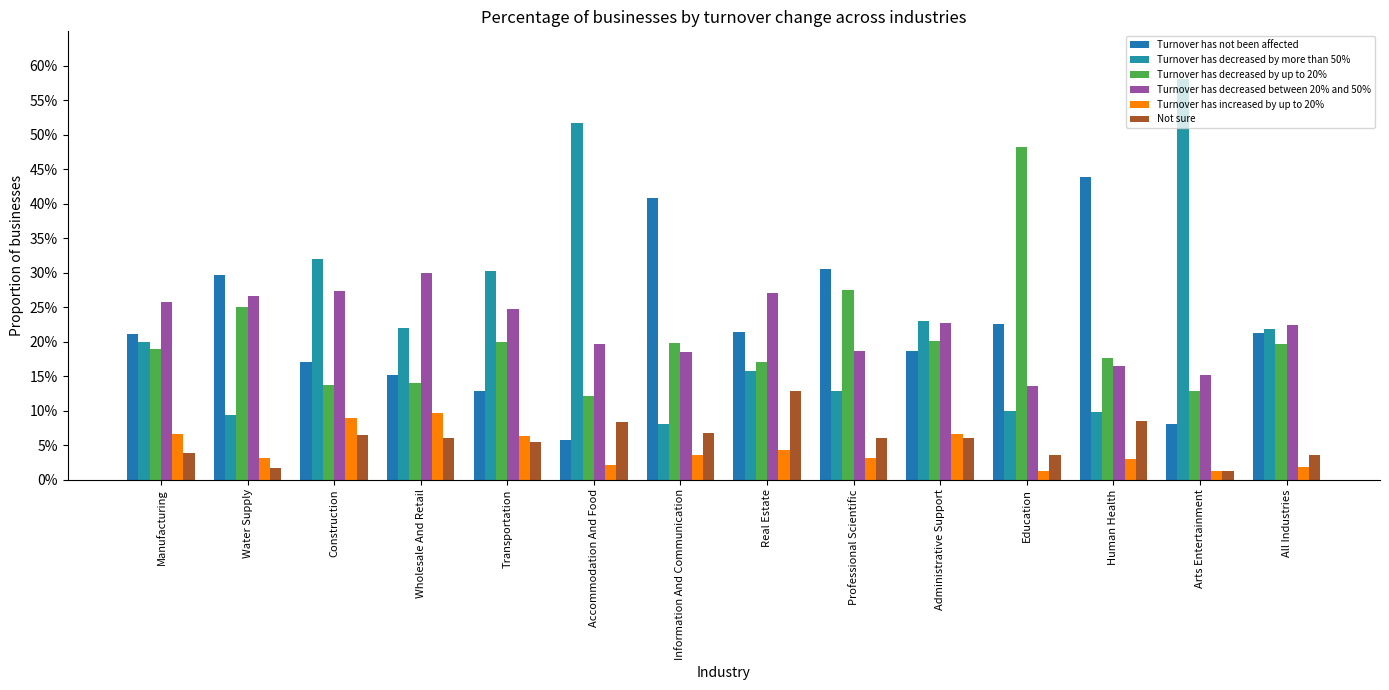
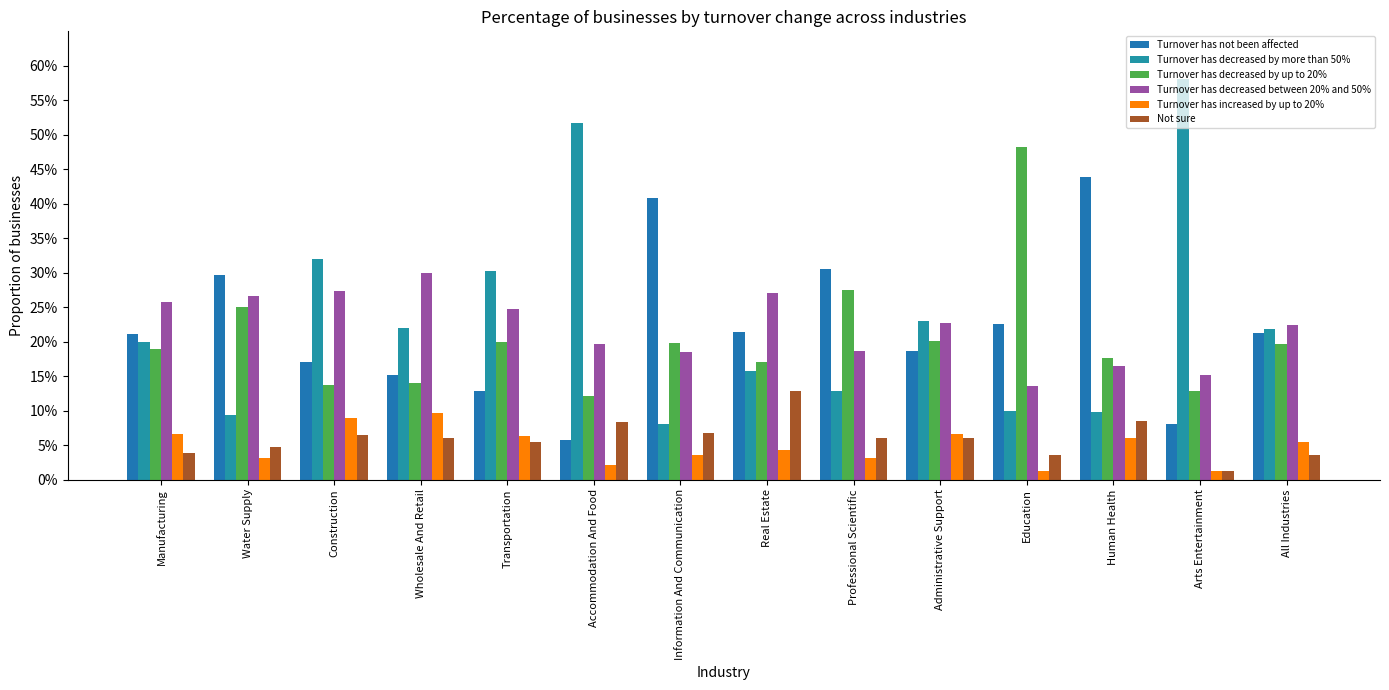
Not sure, Water Supply: 2% -> 5%
Turnover has increased by up to 20%, Human Health: 3% -> 6%
Turnover has increased by up to 20%, All Industries: 2% -> 5%
